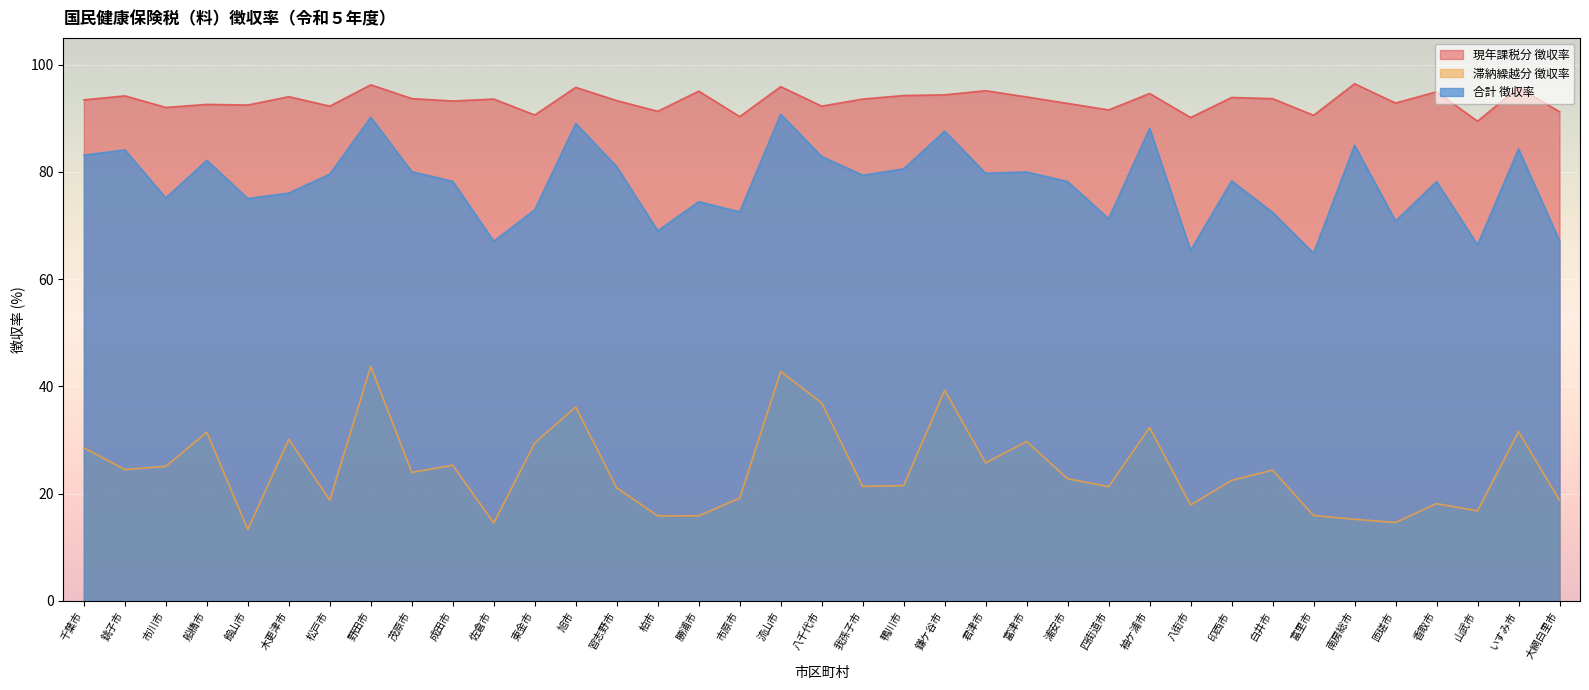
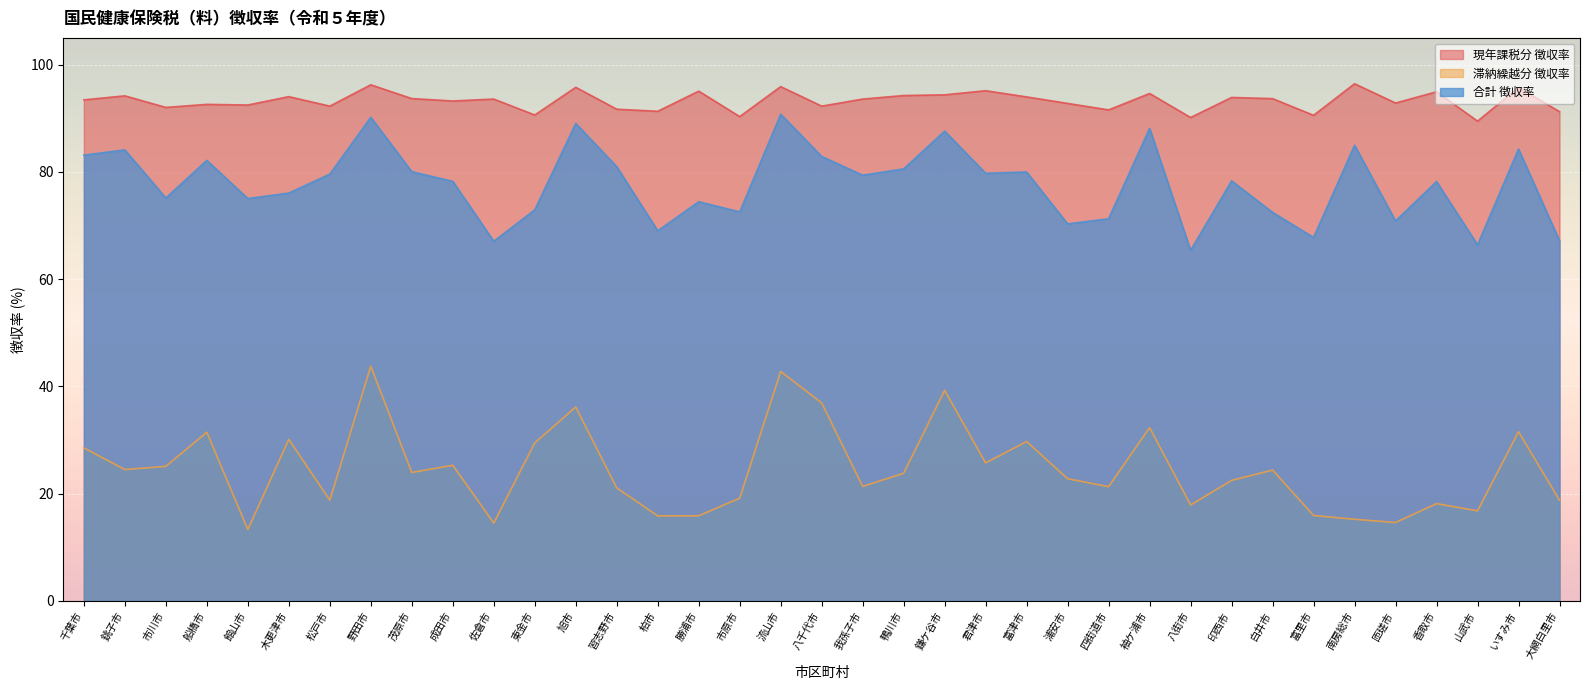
現年課税分 徴収率, 習志野市: 93 -> 92
滞納繰越分 徴収率, 鴨川市: 21 -> 24
合計 徴収率, 浦安市: 78 -> 70
合計 徴収率, 富里市: 65 -> 68
